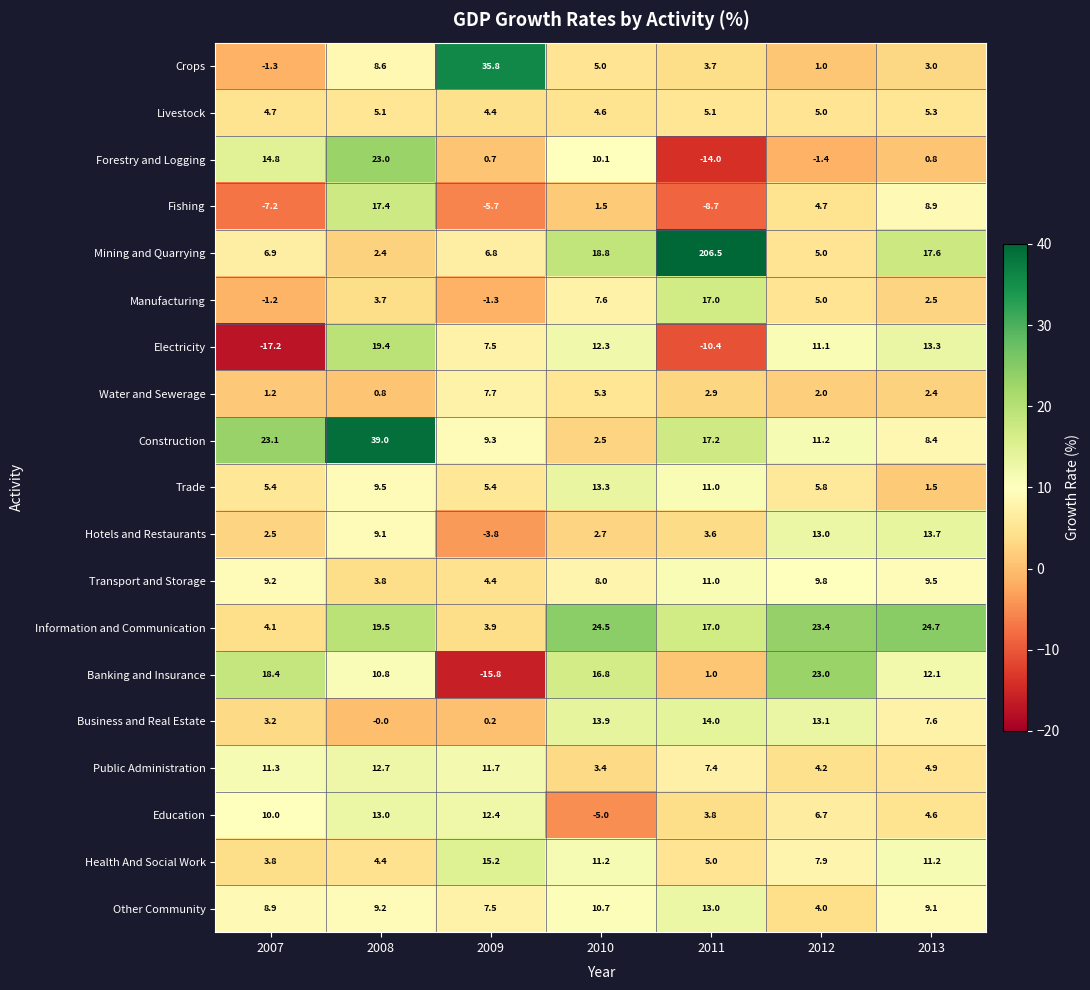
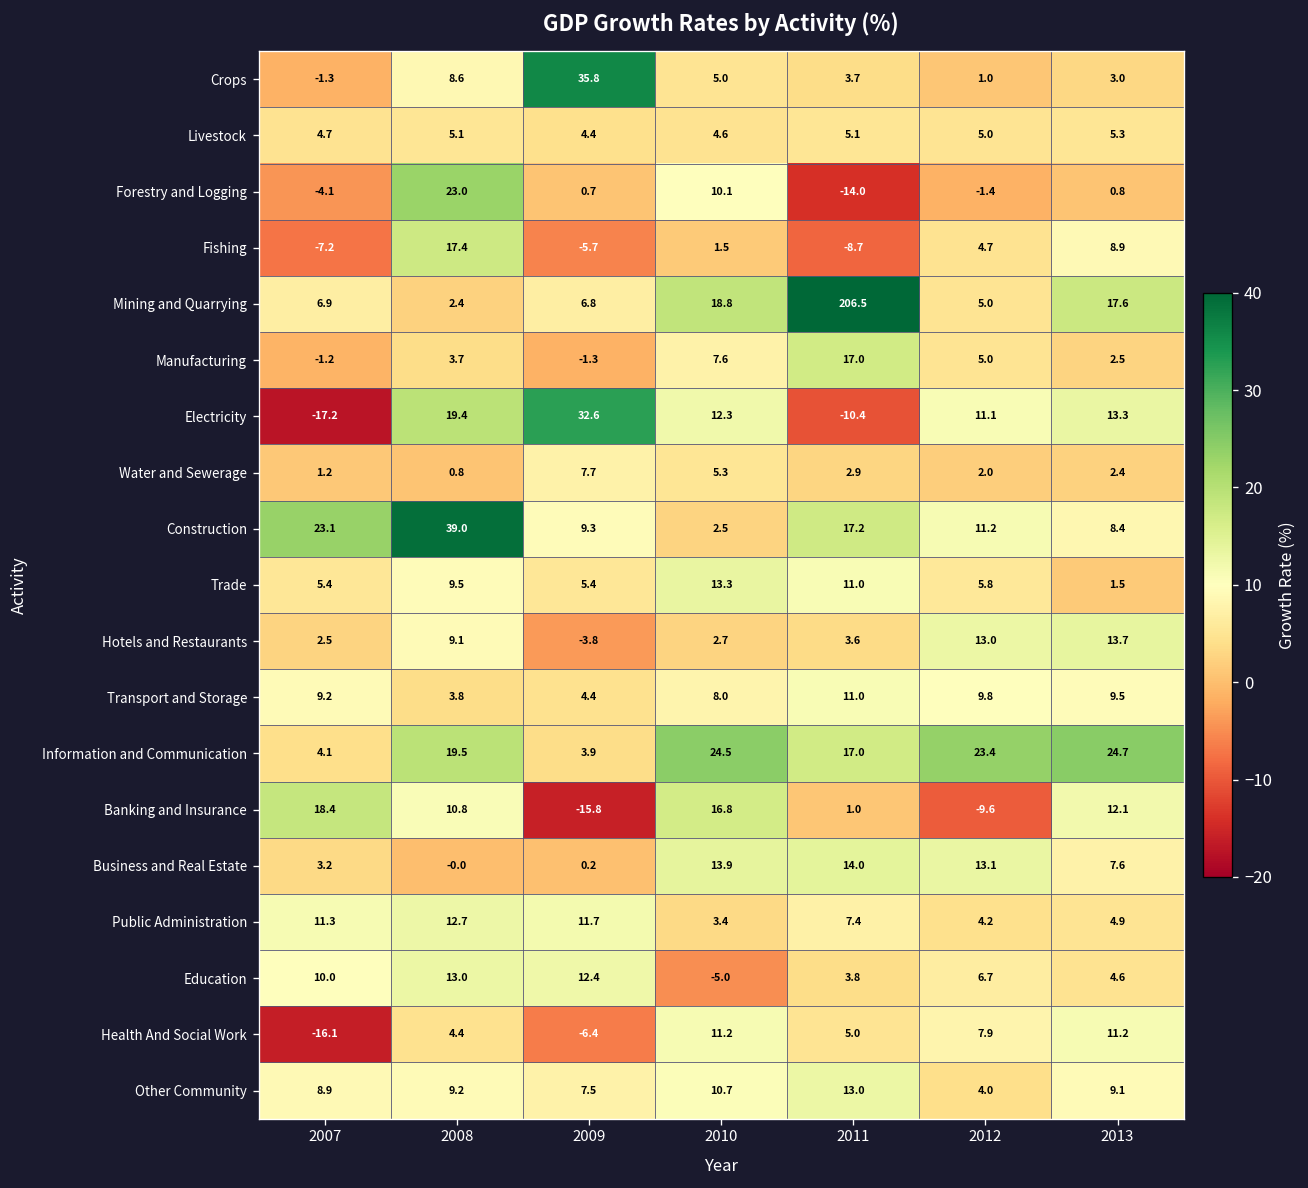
Forestry and Logging, 2007: 14.8 -> -4.1
Electricity, 2009: 7.5 -> 32.6
Banking and Insurance, 2012: 23.0 -> -9.6
Health And Social Work, 2007: 3.8 -> -16.1
Health And Social Work, 2009: 15.2 -> -6.4
